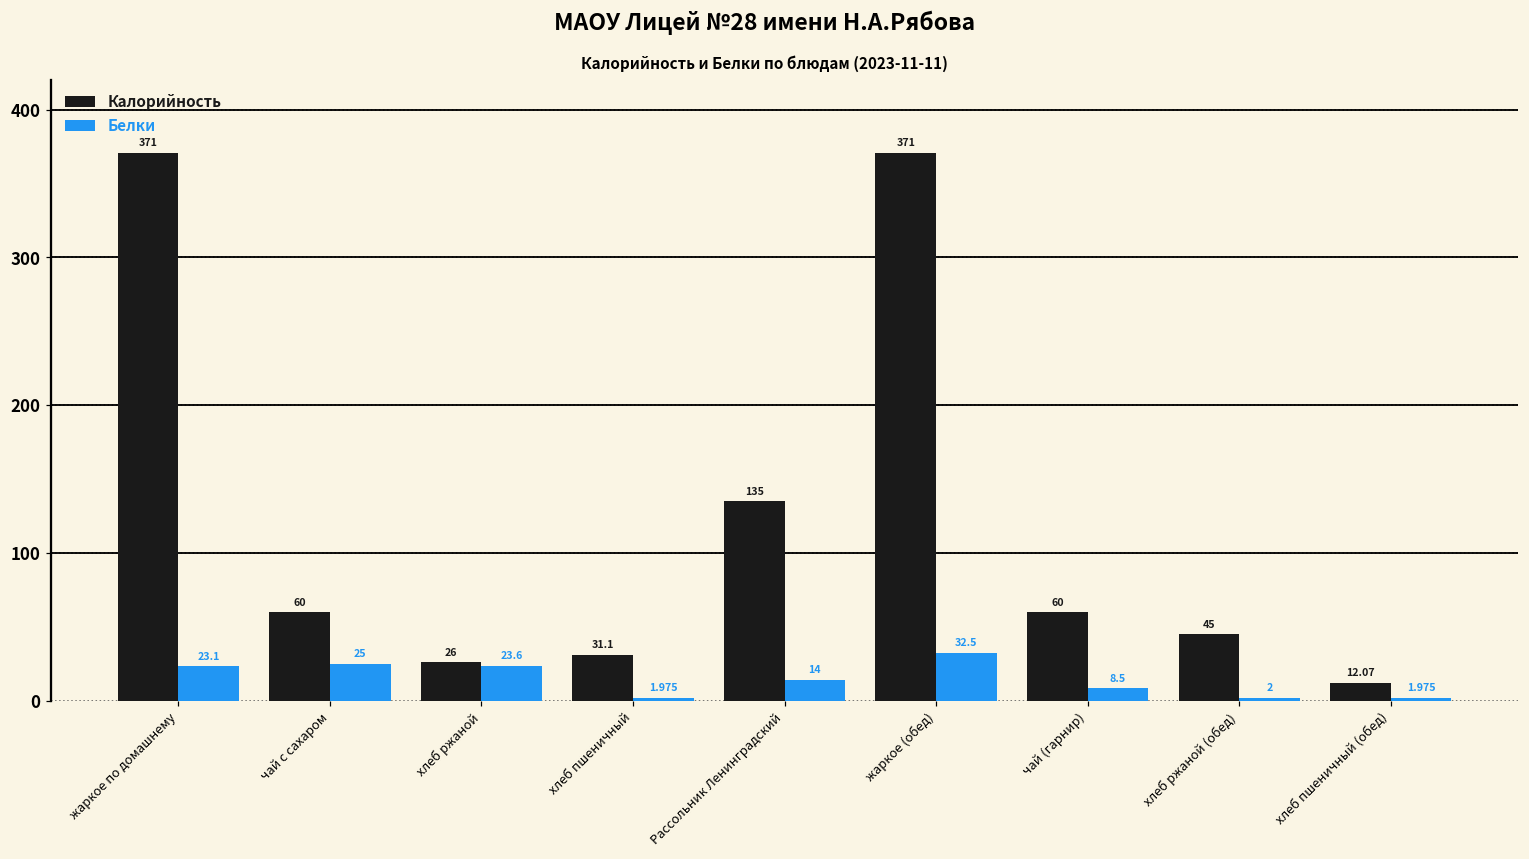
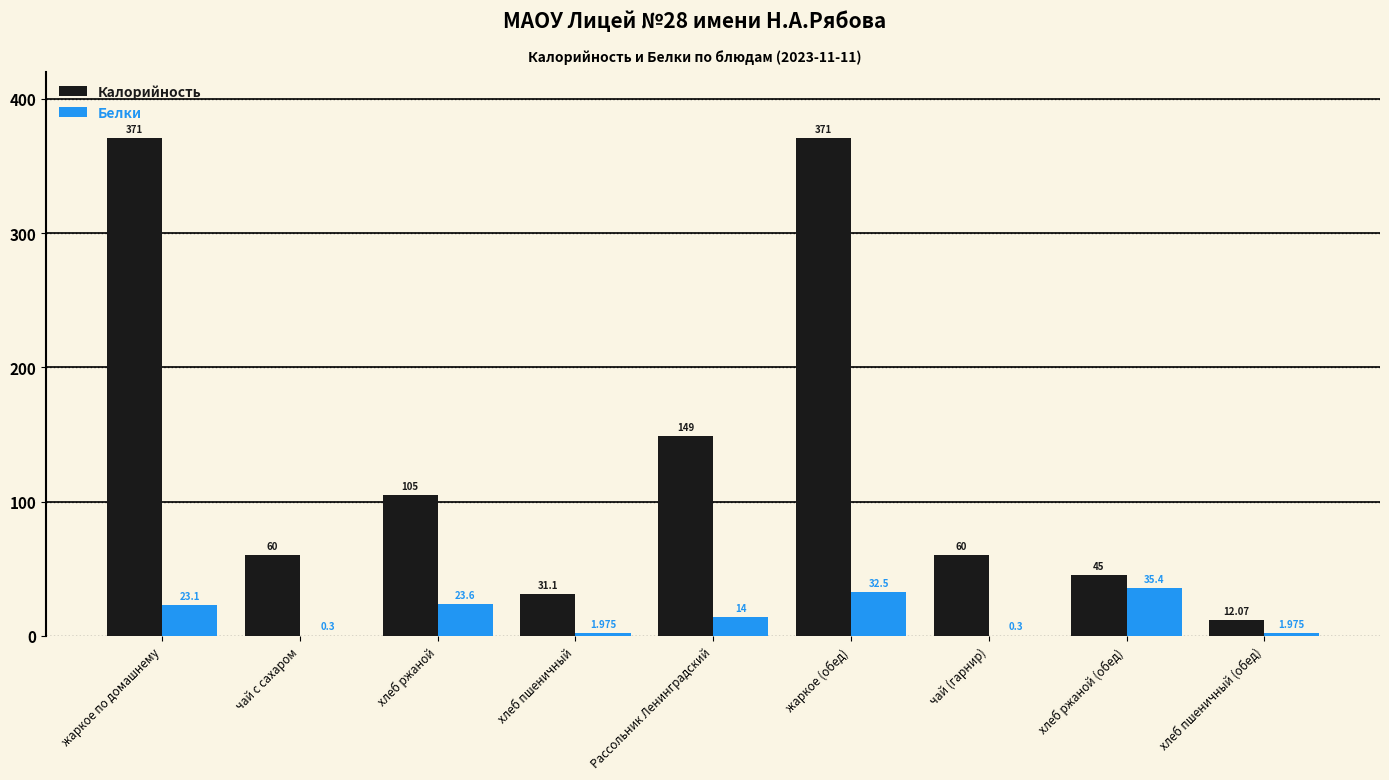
Белки, чай с сахаром: 25 -> 0.3
Калорийность, хлеб ржаной: 26 -> 105
Калорийность, Рассольник Ленинградский: 135 -> 149
Белки, чай (гарнир): 8.5 -> 0.3
Белки, хлеб ржаной (обед): 2 -> 35.4
